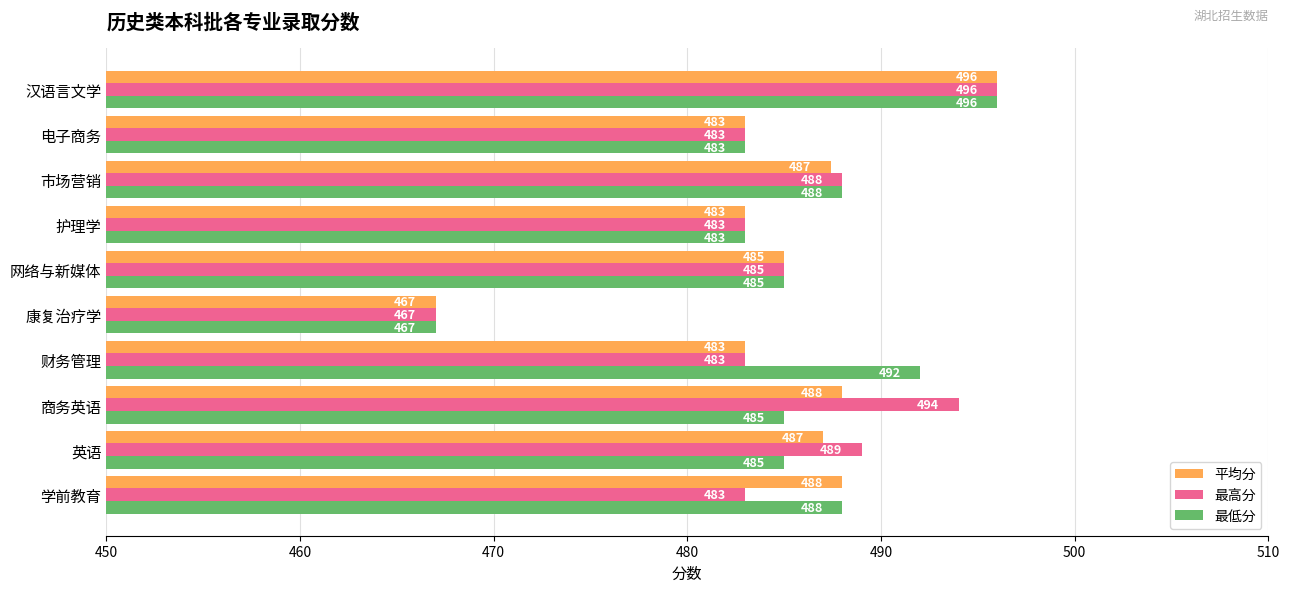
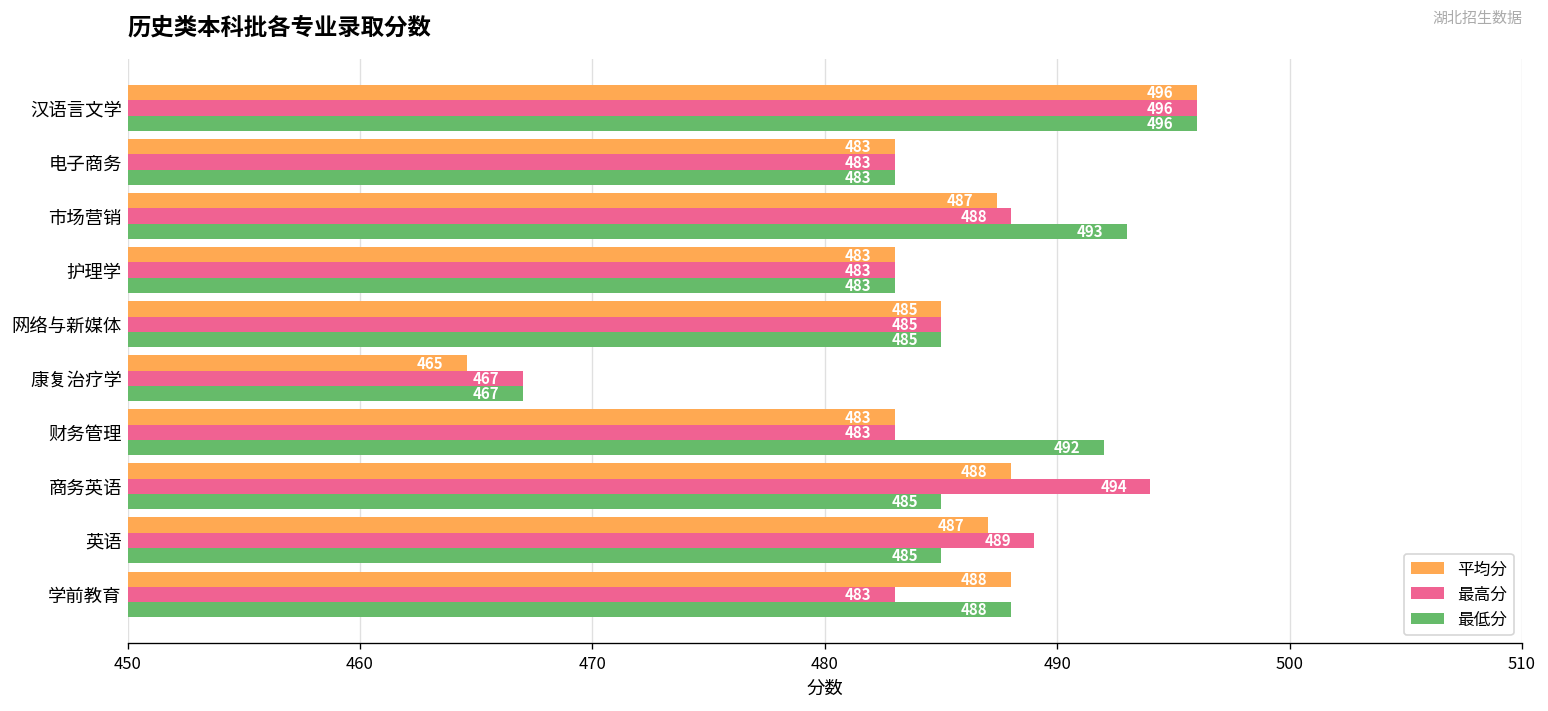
最低分, 市场营销: 488 -> 493
平均分, 康复治疗学: 467 -> 465
